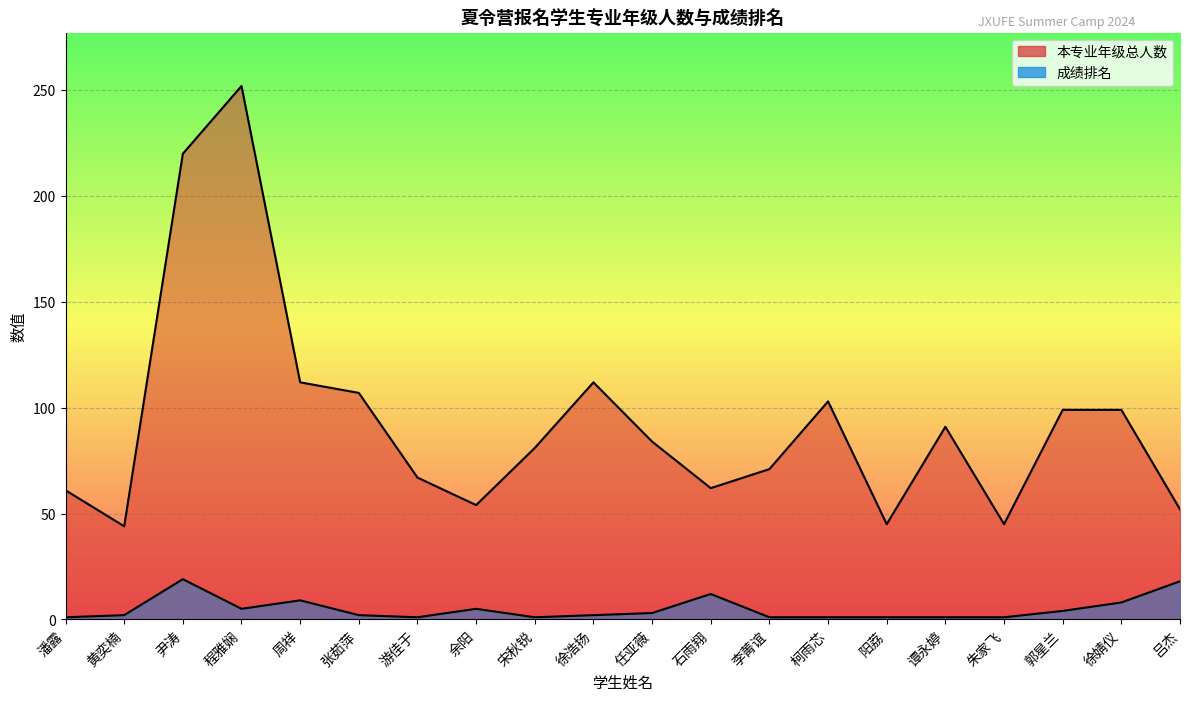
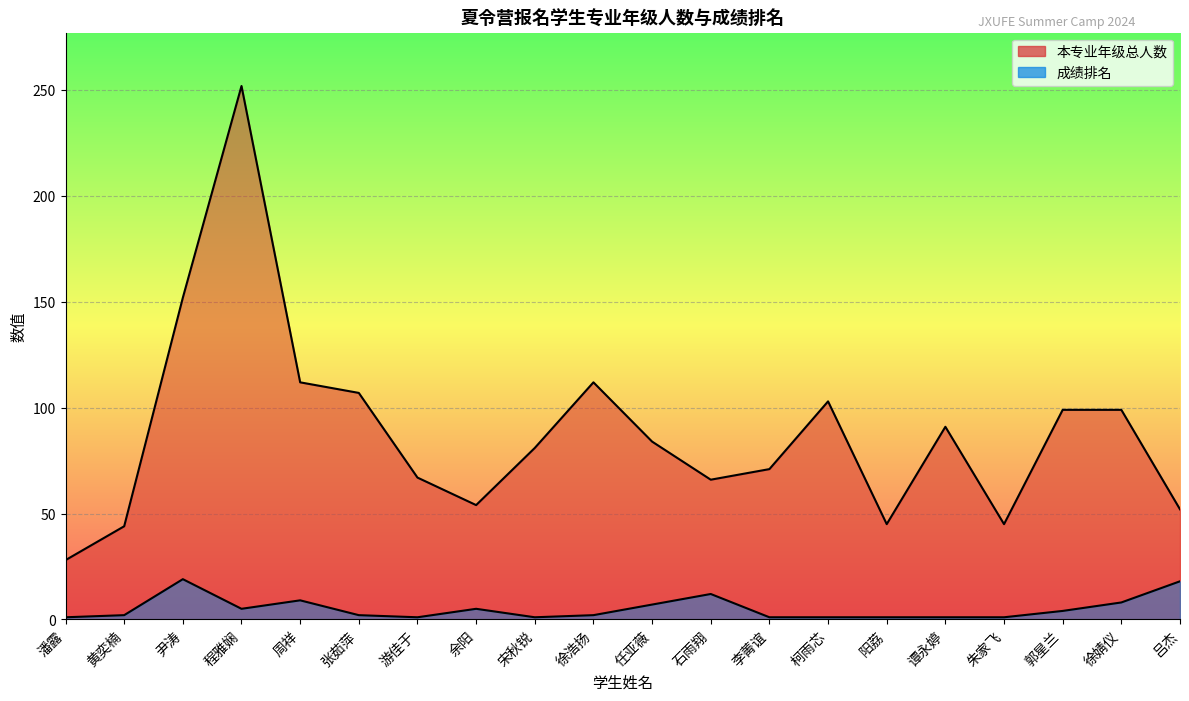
本专业年级总人数, 潘露: 61 -> 28
本专业年级总人数, 尹涛: 220 -> 152
成绩排名, 任亚薇: 3 -> 7
本专业年级总人数, 石雨翔: 62 -> 66
